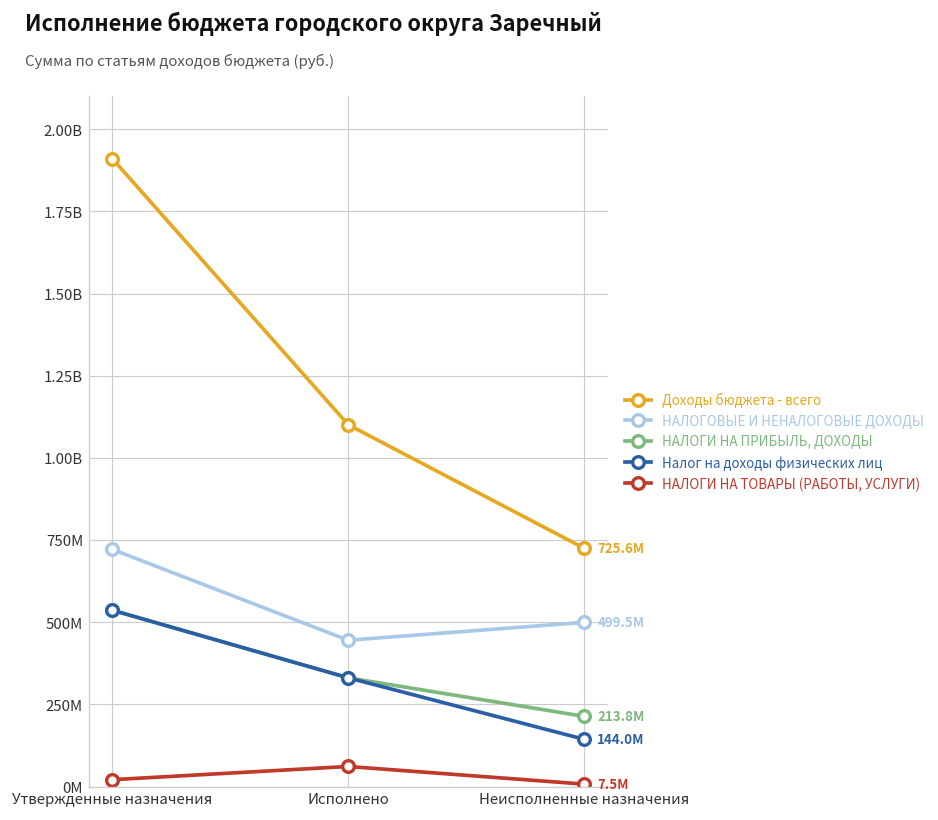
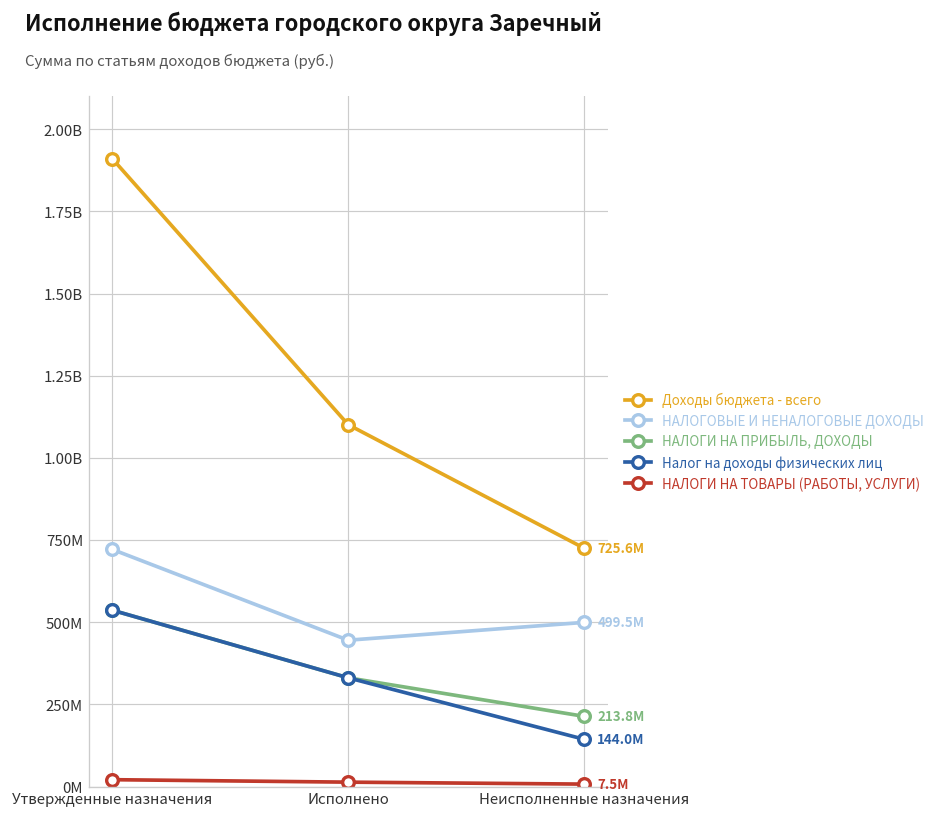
НАЛОГИ НА ТОВАРЫ (РАБОТЫ, УСЛУГИ), Исполнено: 60000000 -> 10000000
